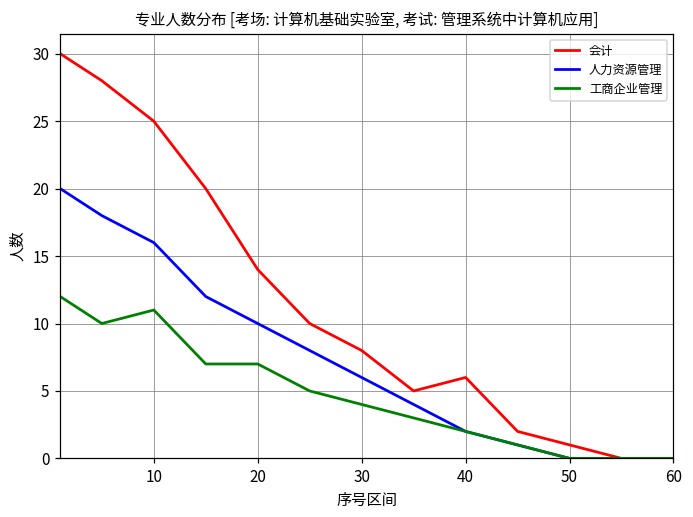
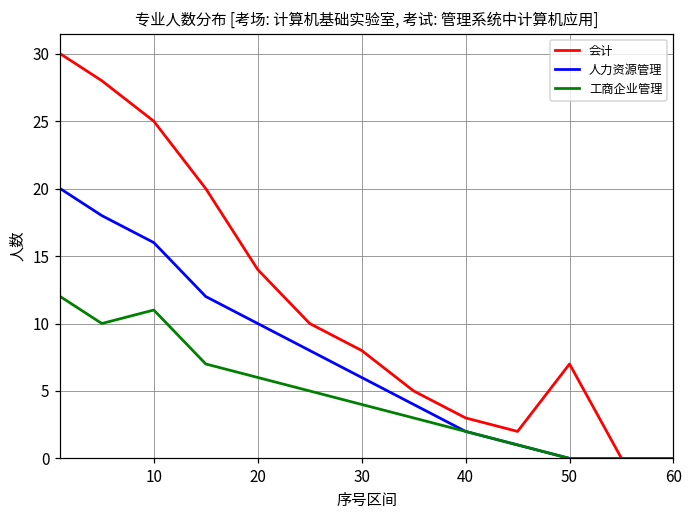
工商企业管理, 20: 7 -> 6
会计, 40: 6 -> 3
会计, 50: 1 -> 7
